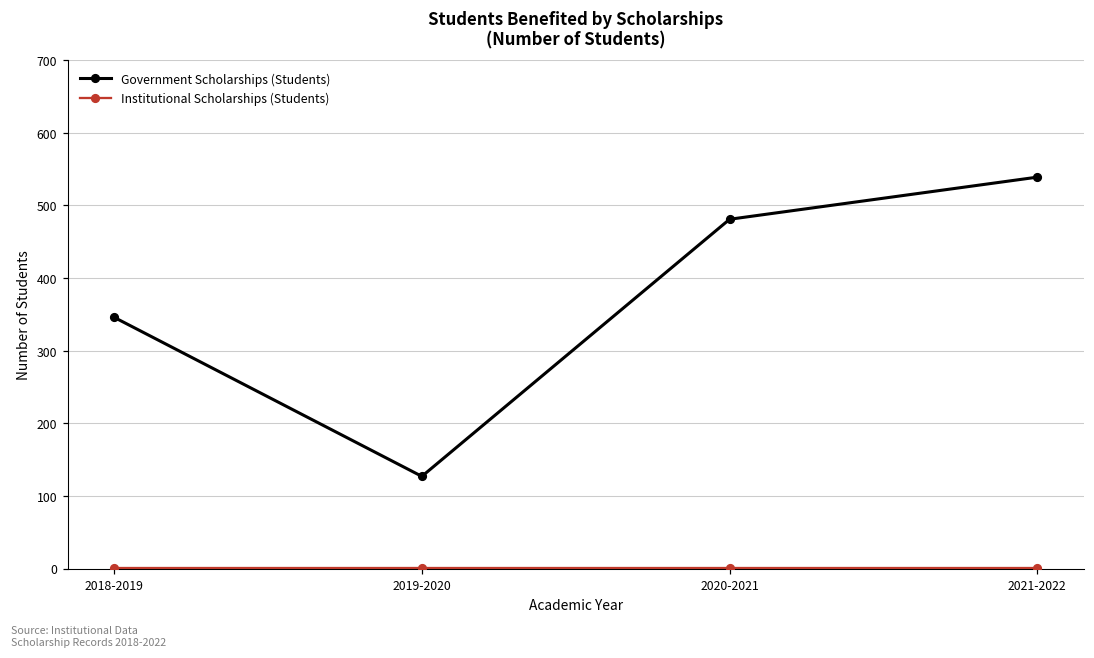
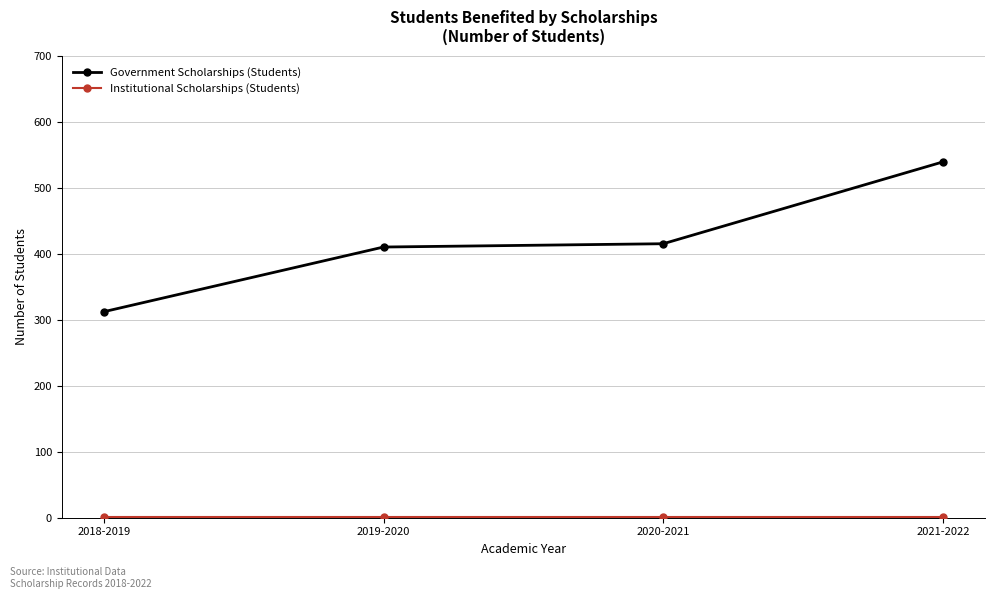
Government Scholarships (Students), 2018-2019: 350 -> 310
Government Scholarships (Students), 2019-2020: 130 -> 410
Government Scholarships (Students), 2020-2021: 480 -> 420
